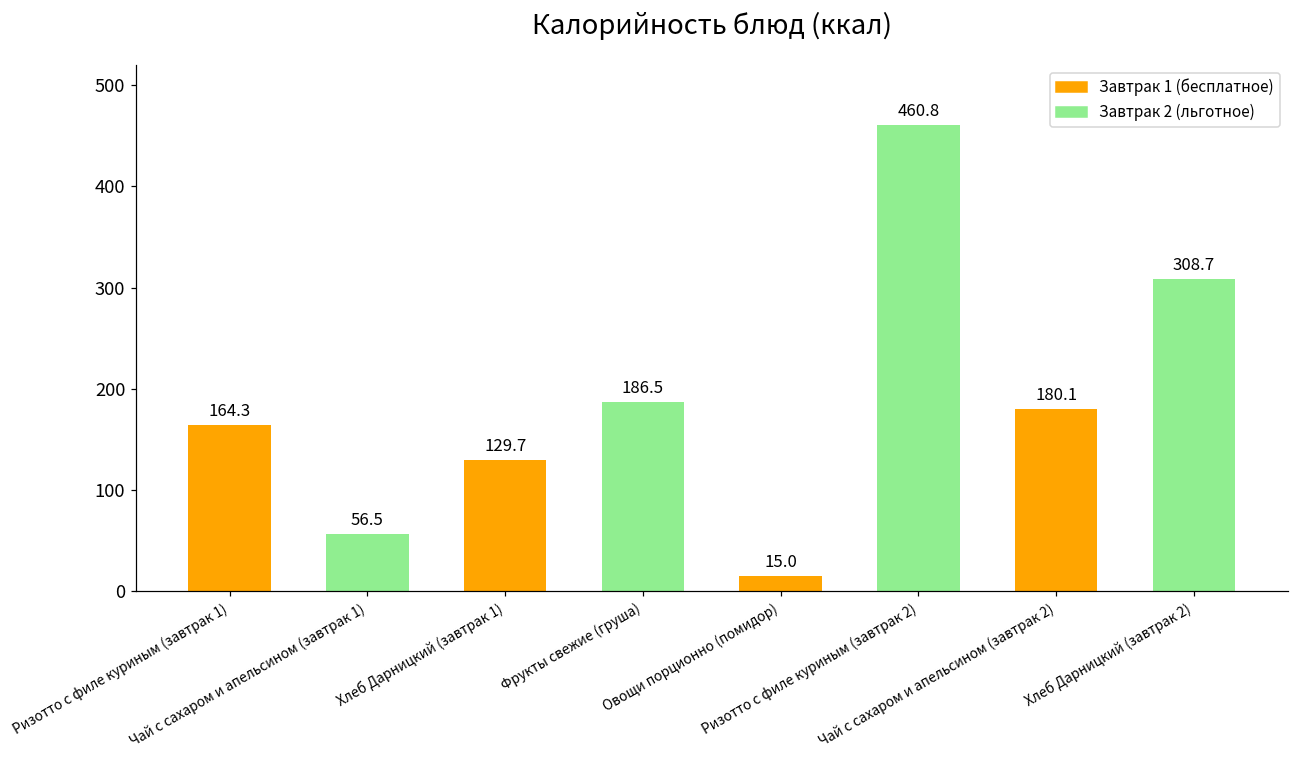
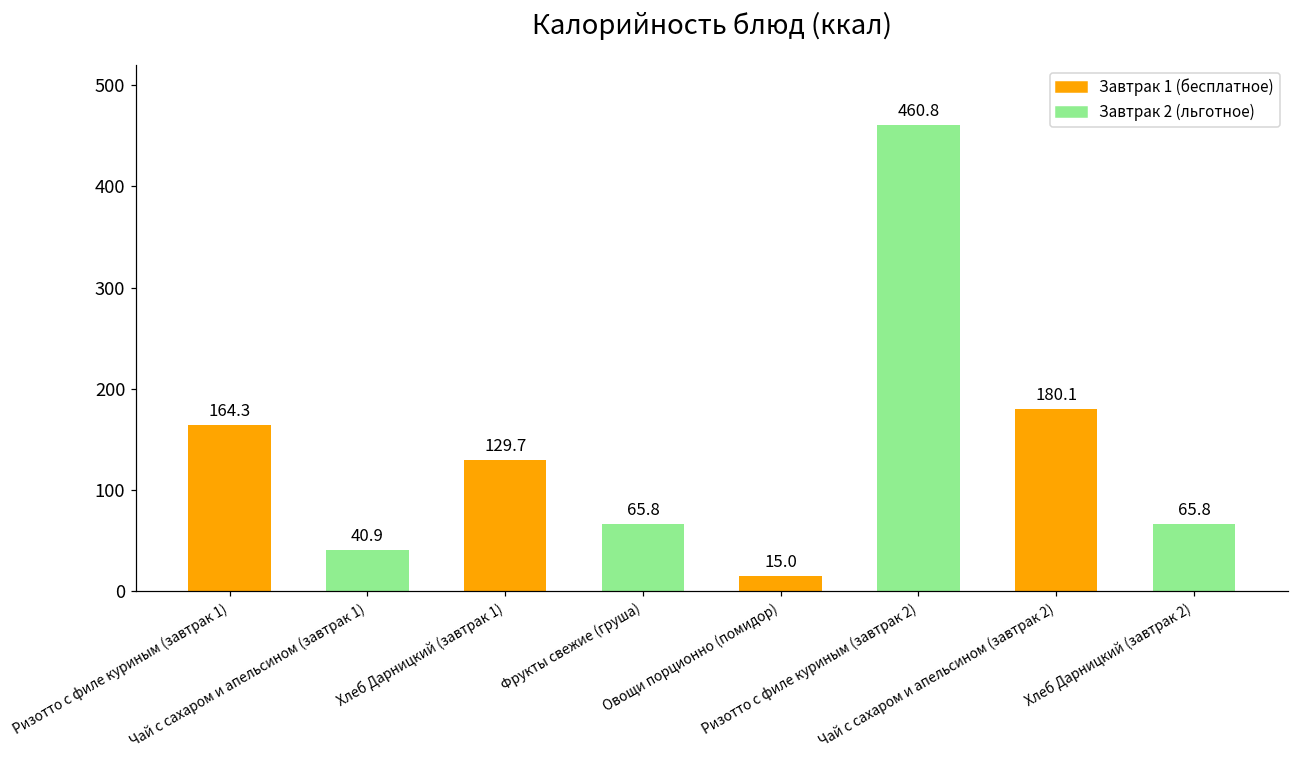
Чай с сахаром и апельсином (завтрак 1): 56.5 -> 40.9
Фрукты свежие (груша): 186.5 -> 65.8
Хлеб Дарницкий (завтрак 2): 308.7 -> 65.8
